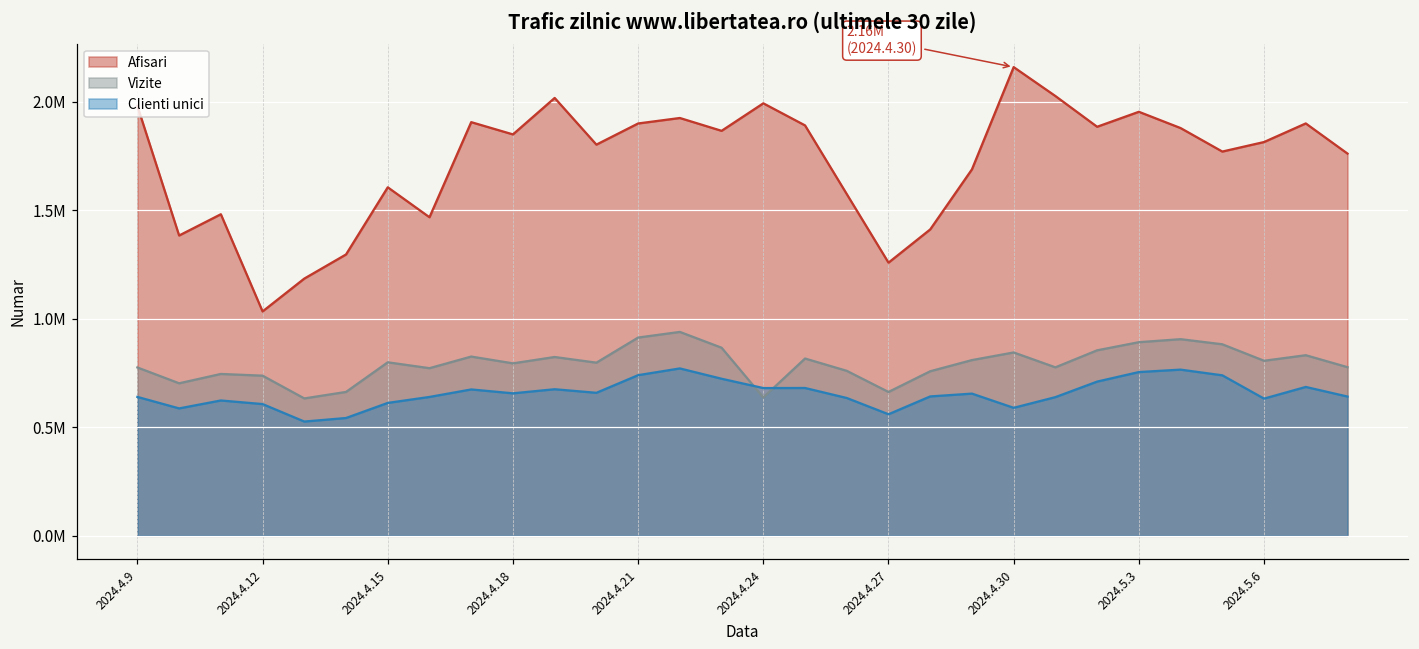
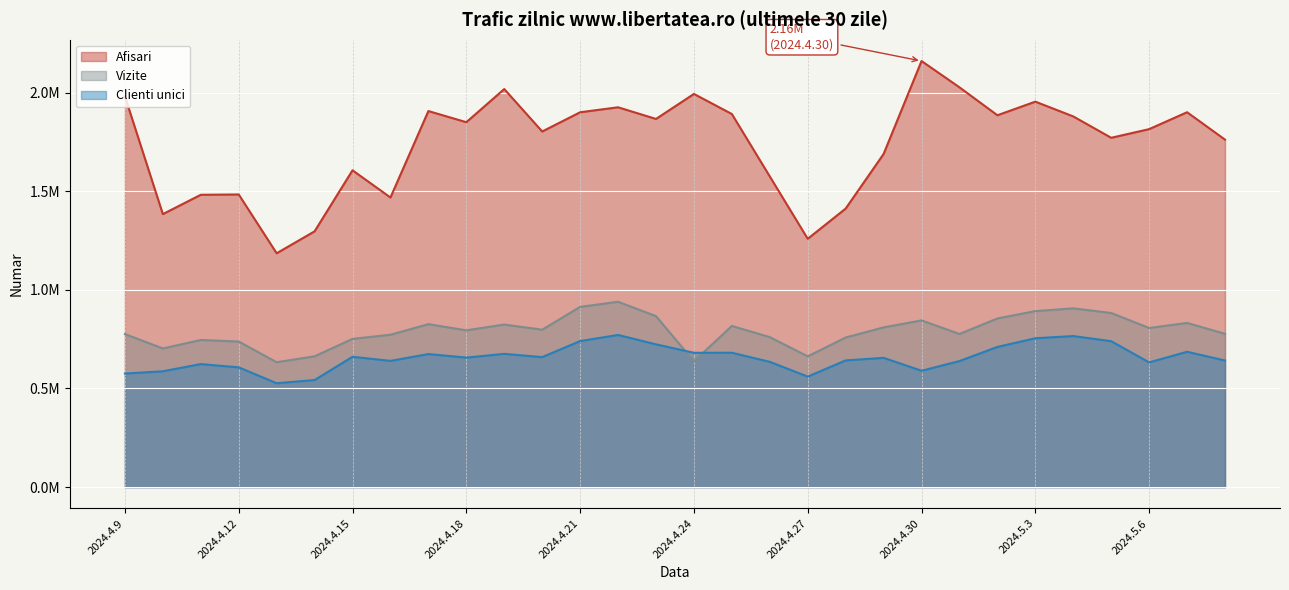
Clienti unici, 2024.4.9: 640000 -> 580000
Afisari, 2024.4.12: 1030000 -> 1480000
Vizite, 2024.4.15: 800000 -> 750000
Clienti unici, 2024.4.15: 610000 -> 660000
